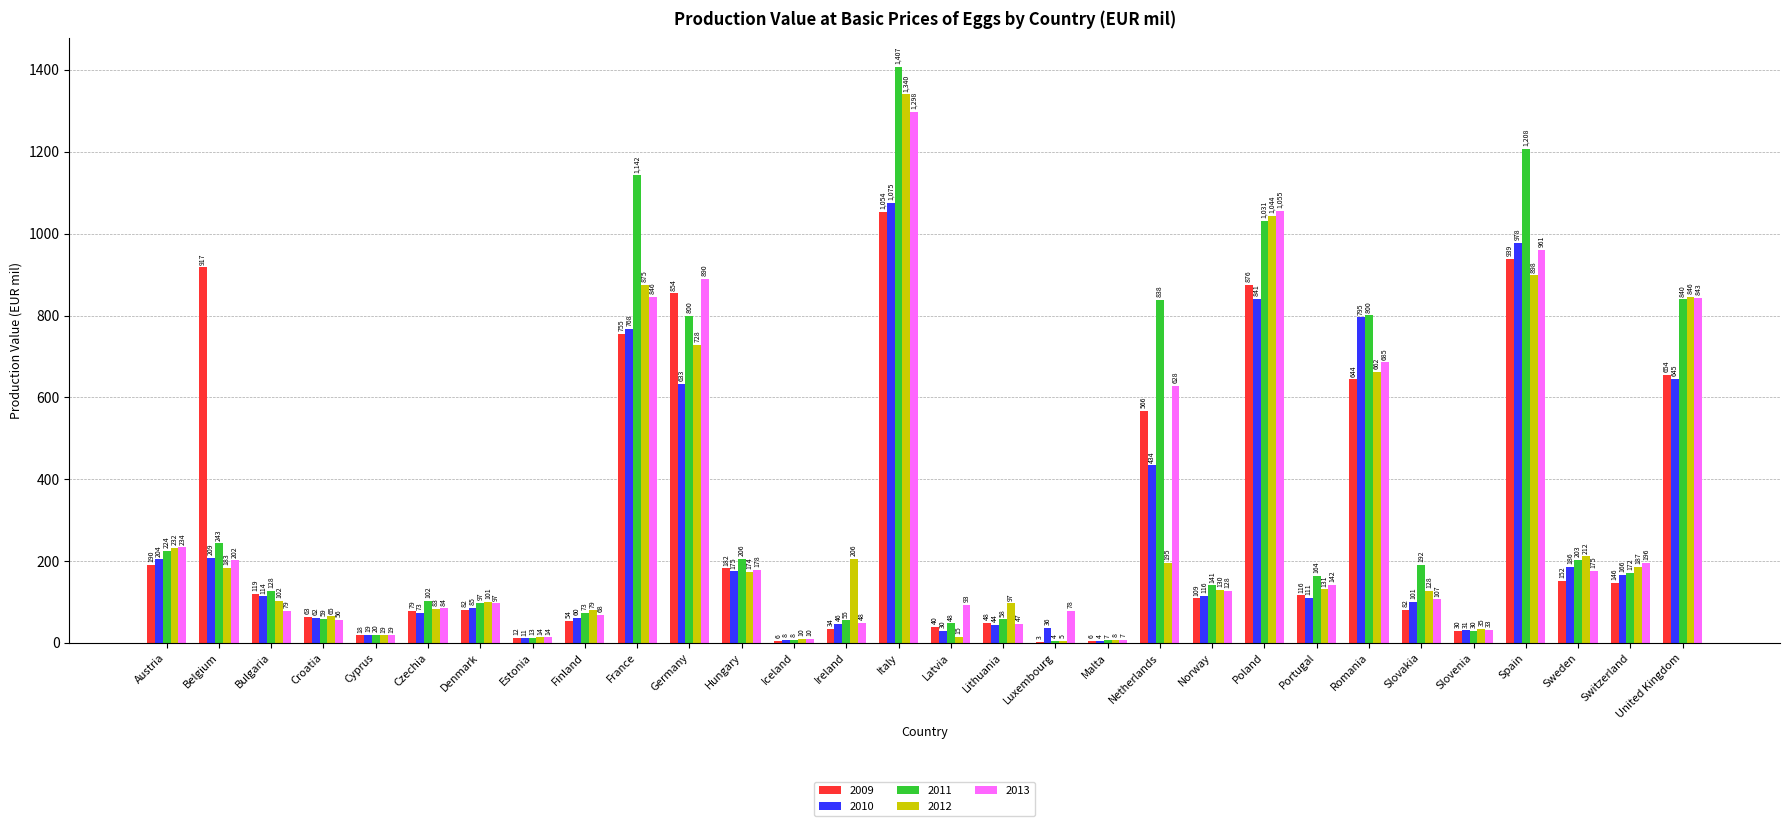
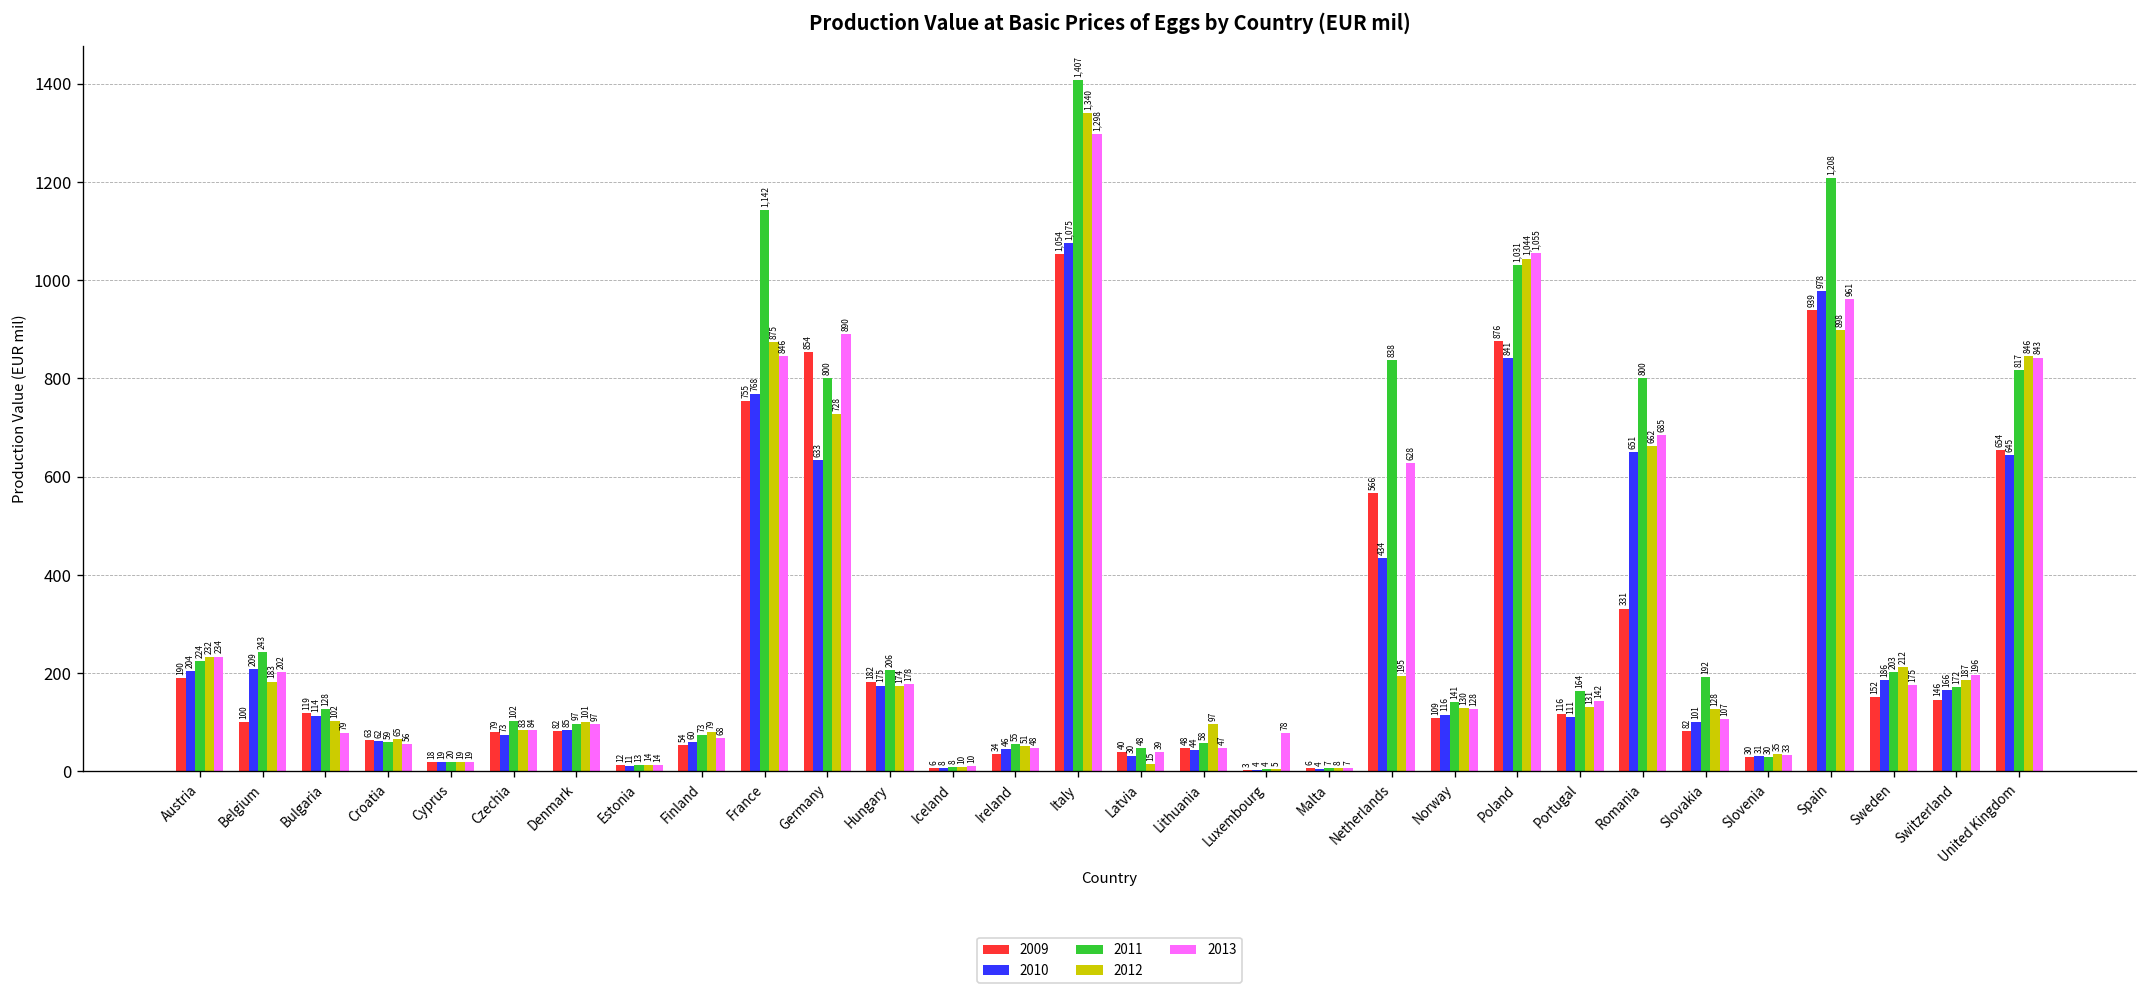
2009, Belgium: 917 -> 100
2012, Ireland: 206 -> 51
2013, Latvia: 93 -> 39
2010, Luxembourg: 36 -> 4
2009, Romania: 644 -> 331
2010, Romania: 795 -> 651
2011, United Kingdom: 840 -> 817
